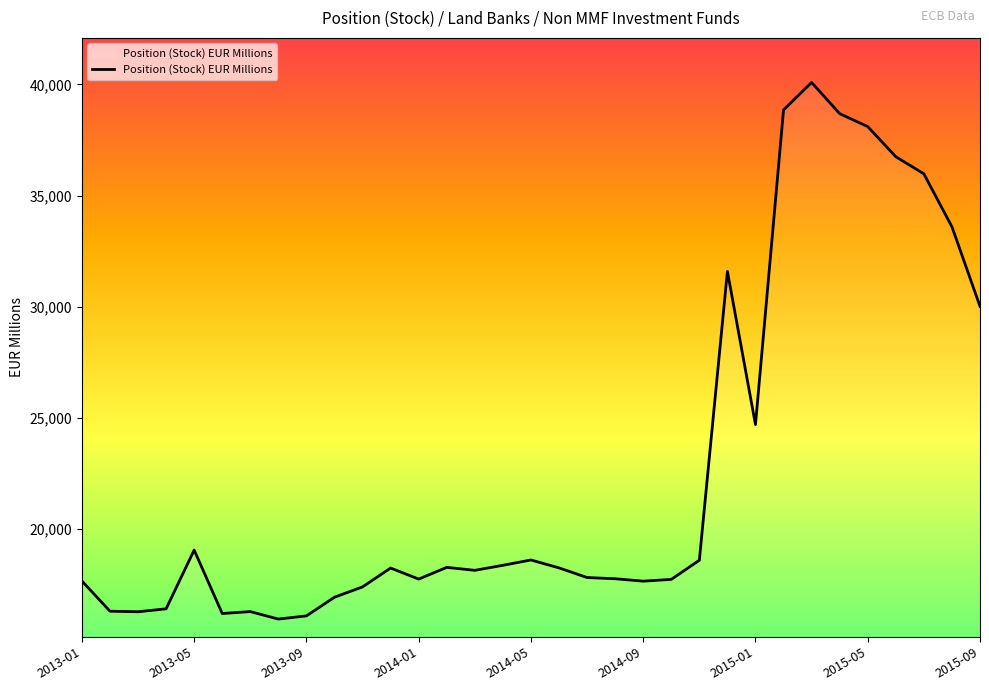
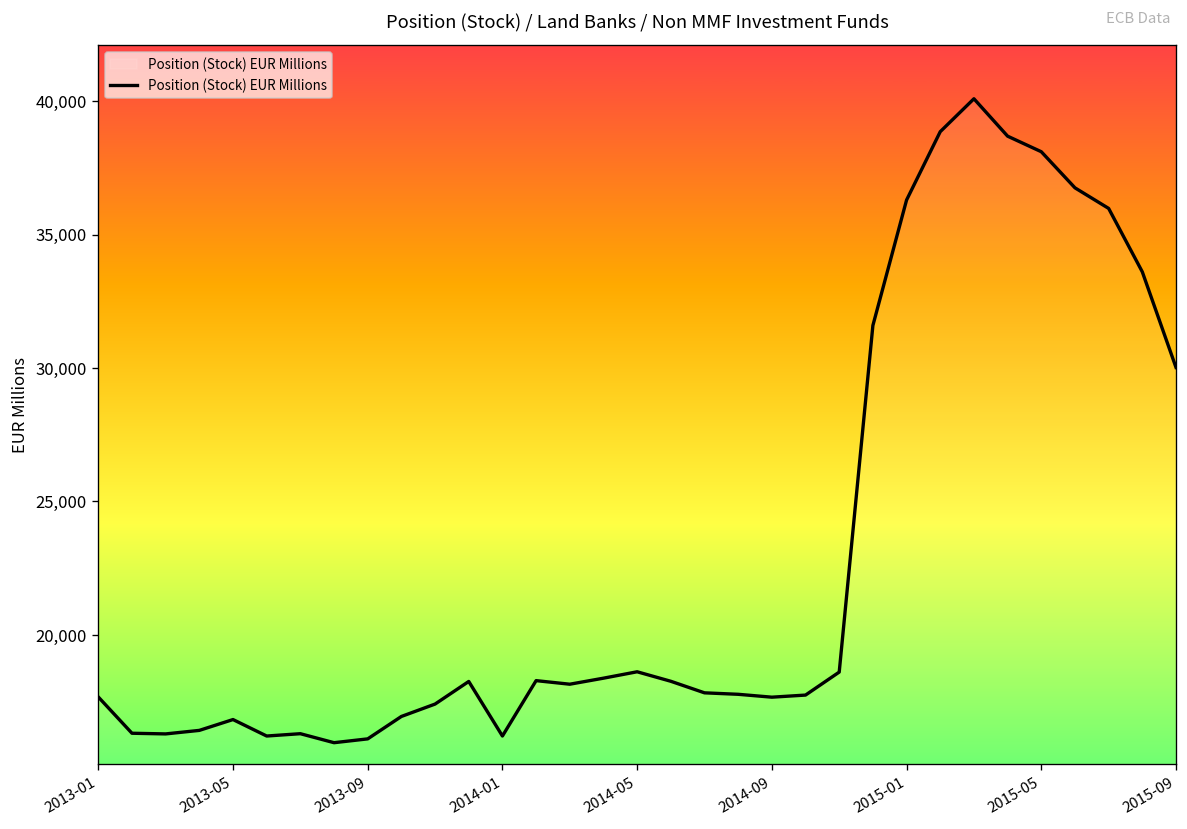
2013-05: 19,100 -> 16,800
2014-01: 17,800 -> 16,200
2015-01: 24,700 -> 36,300
